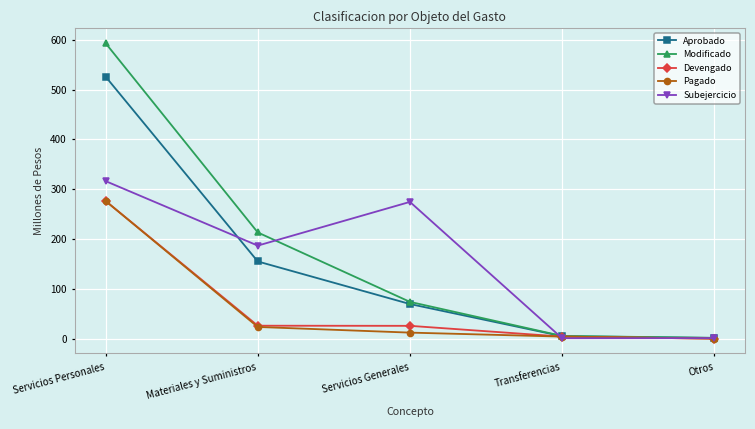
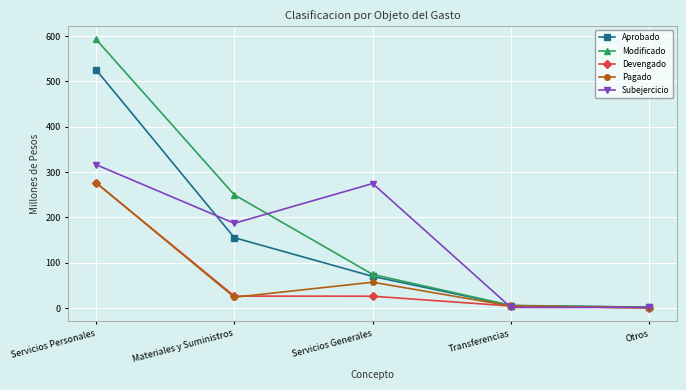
Modificado, Materiales y Suministros: 210 -> 250
Pagado, Servicios Generales: 10 -> 60
